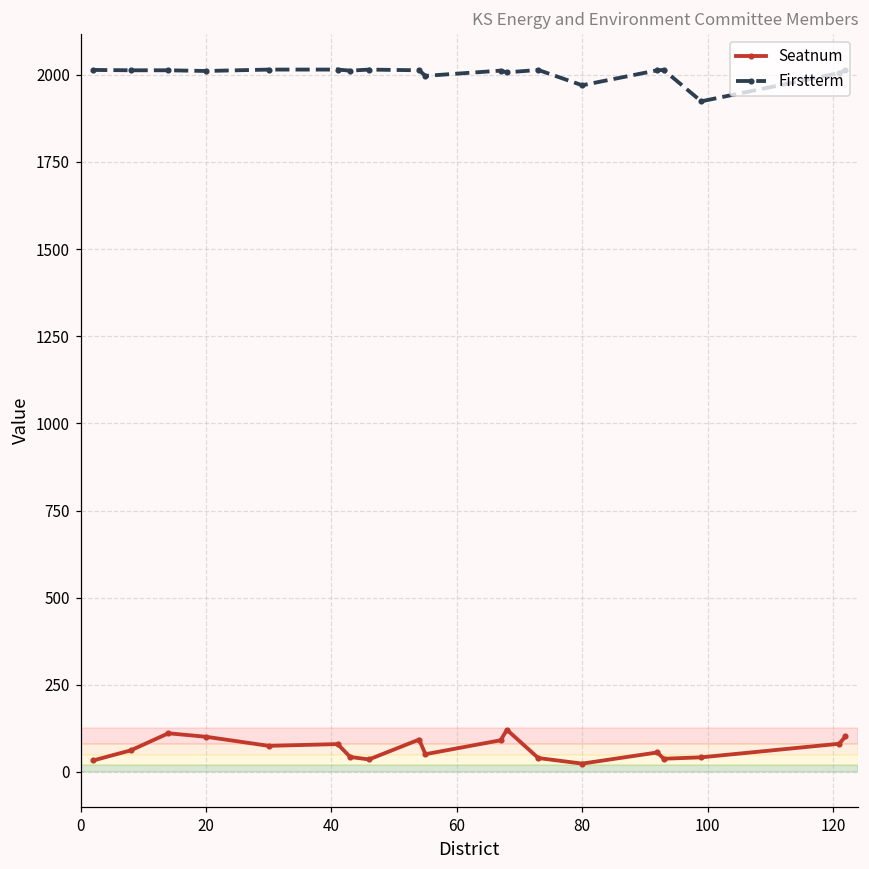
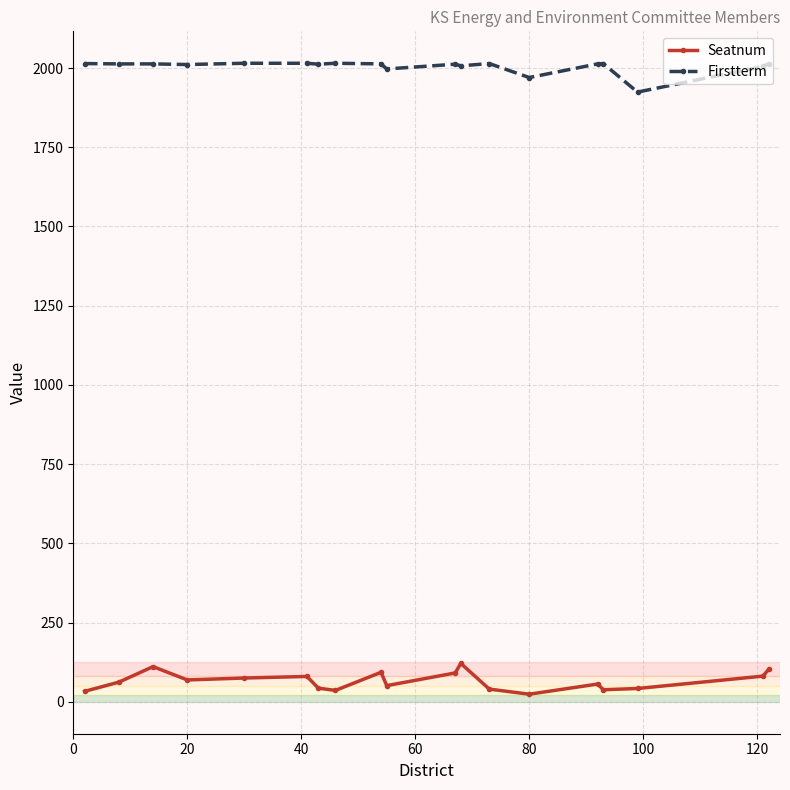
Seatnum, 20: 100 -> 70
